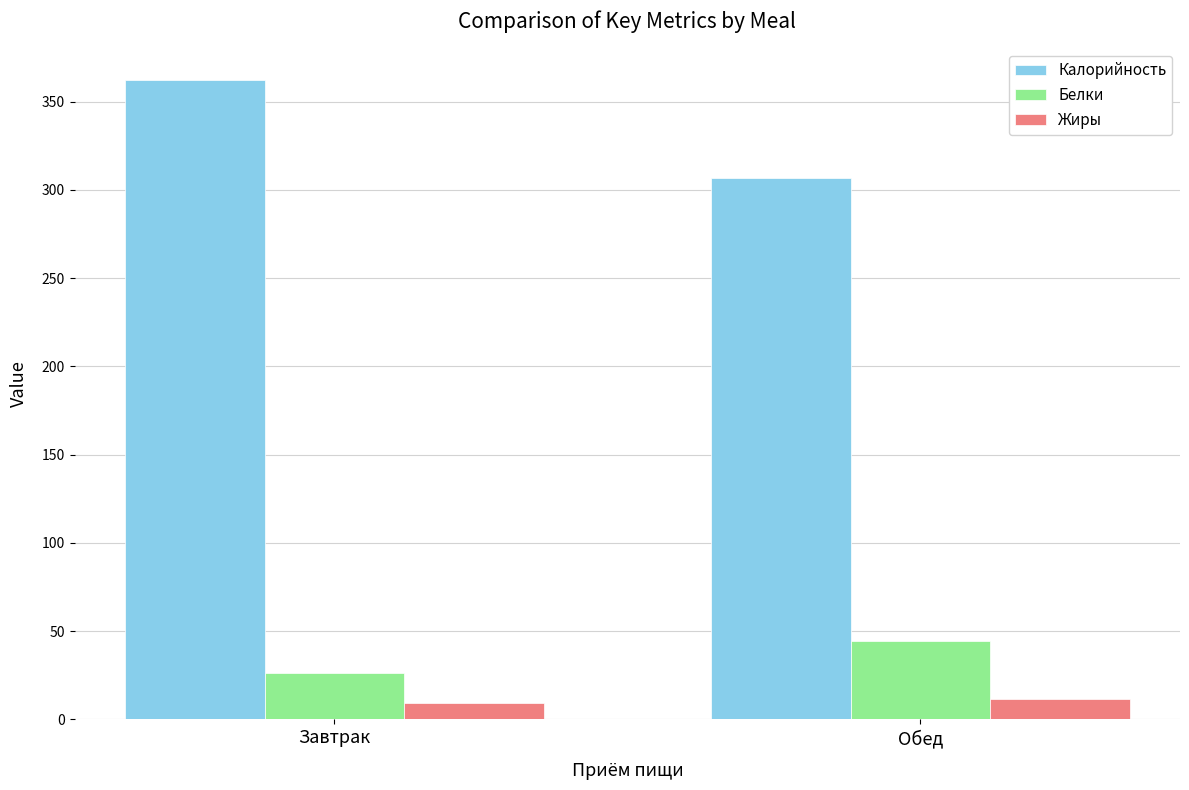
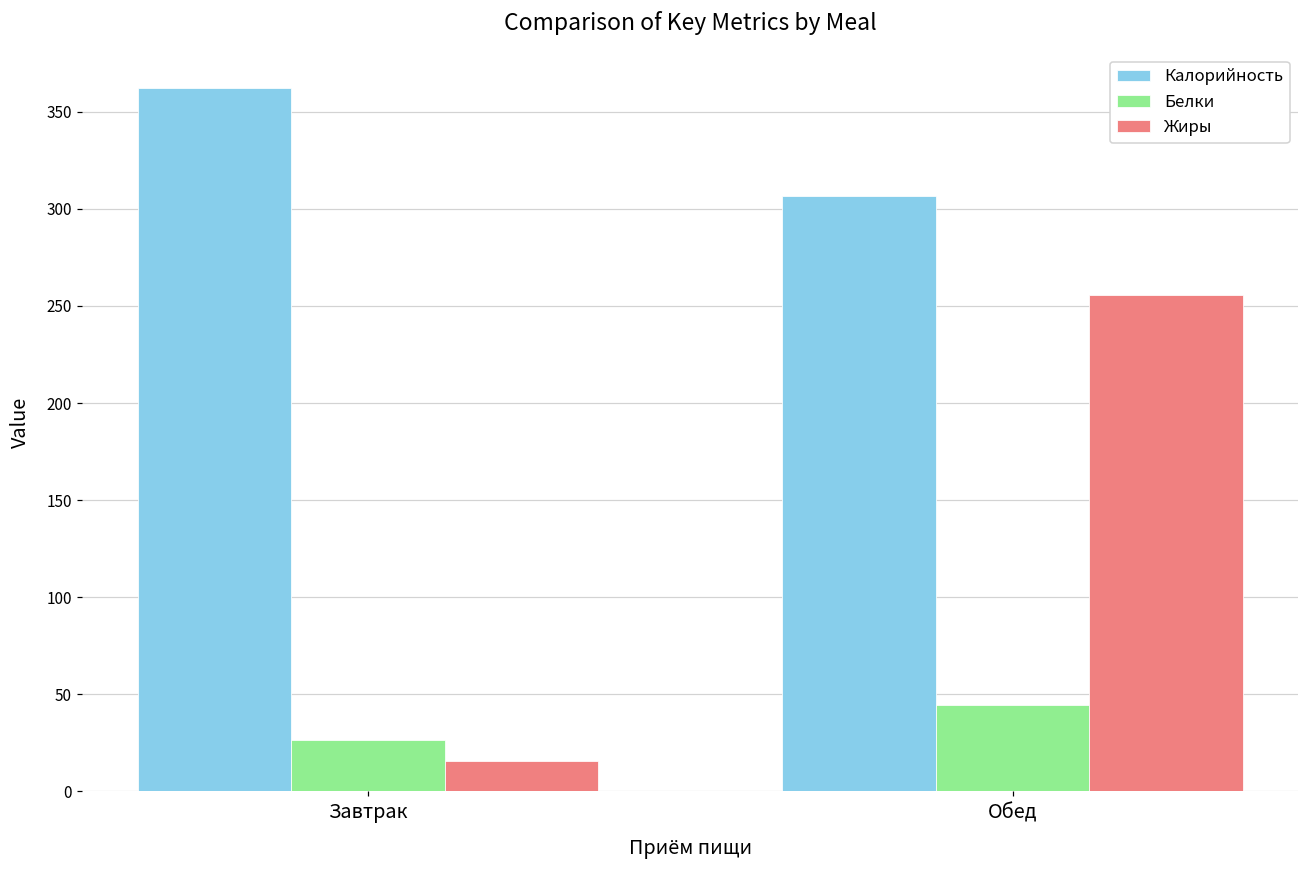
Жиры, Завтрак: 10 -> 16
Жиры, Обед: 11 -> 256
